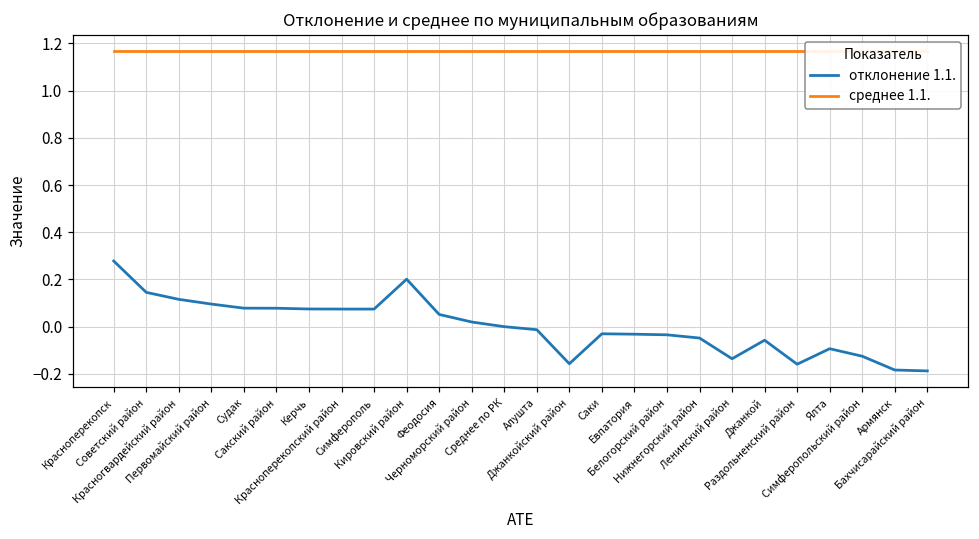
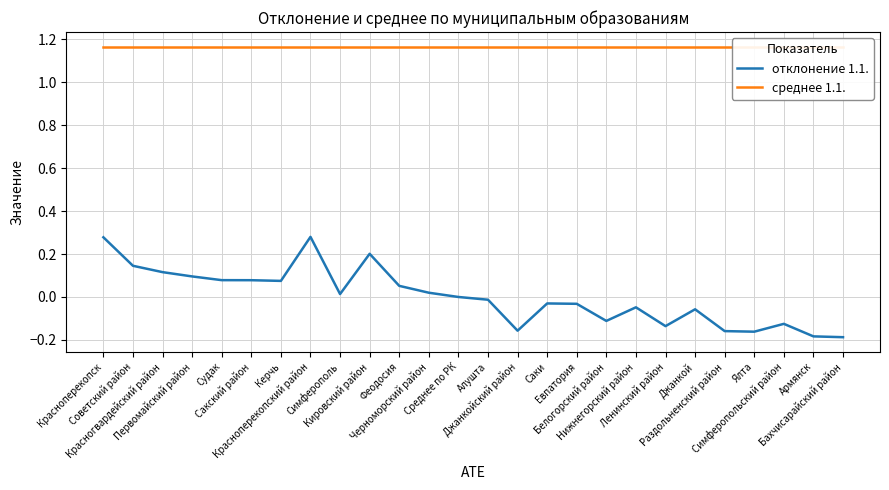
отклонение 1.1., Красноперекопский район: 0.07 -> 0.28
отклонение 1.1., Симферополь: 0.07 -> 0.01
отклонение 1.1., Белогорский район: -0.03 -> -0.11
отклонение 1.1., Ялта: -0.09 -> -0.16
